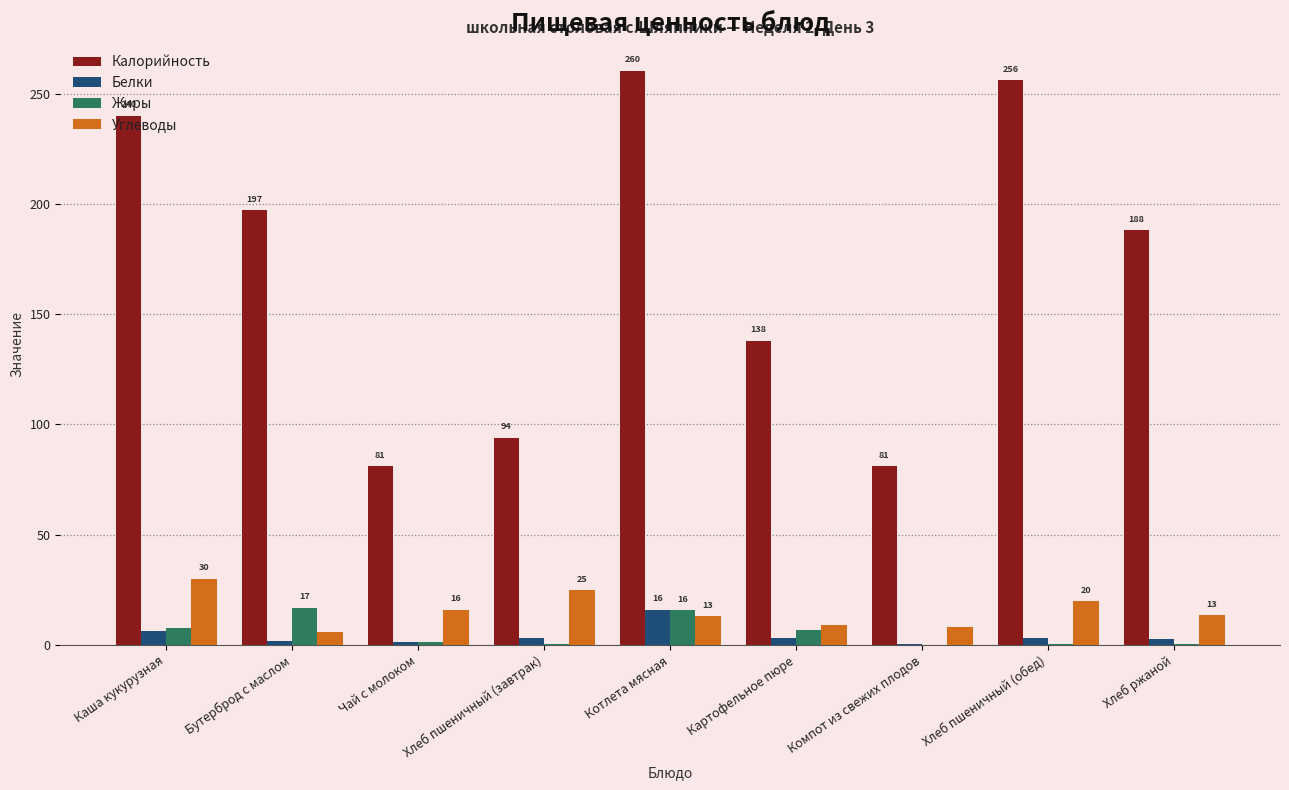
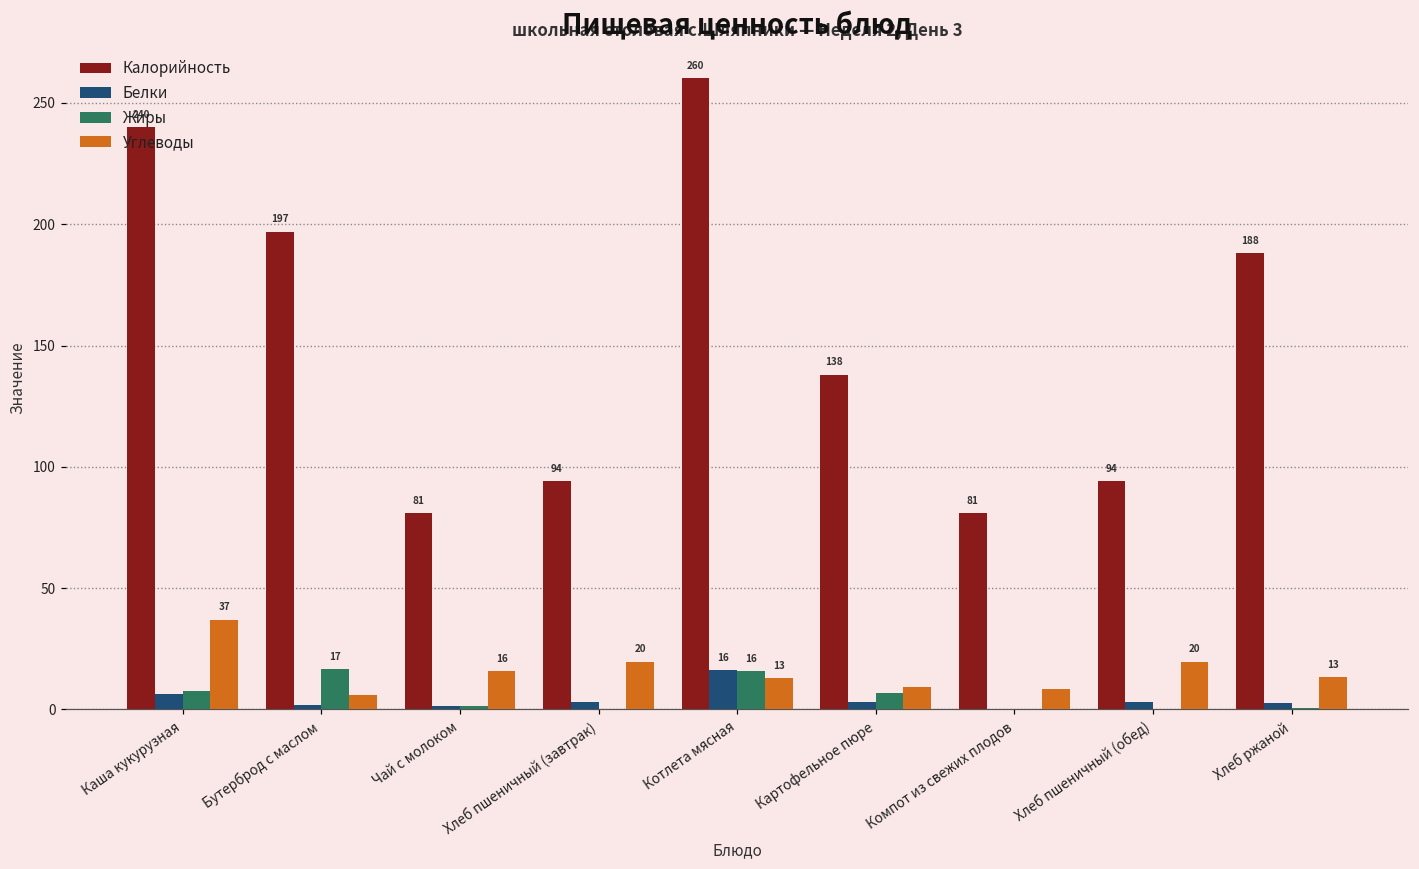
Углеводы, Каша кукурузная: 30 -> 37
Углеводы, Хлеб пшеничный (завтрак): 25 -> 20
Калорийность, Хлеб пшеничный (обед): 256 -> 94
